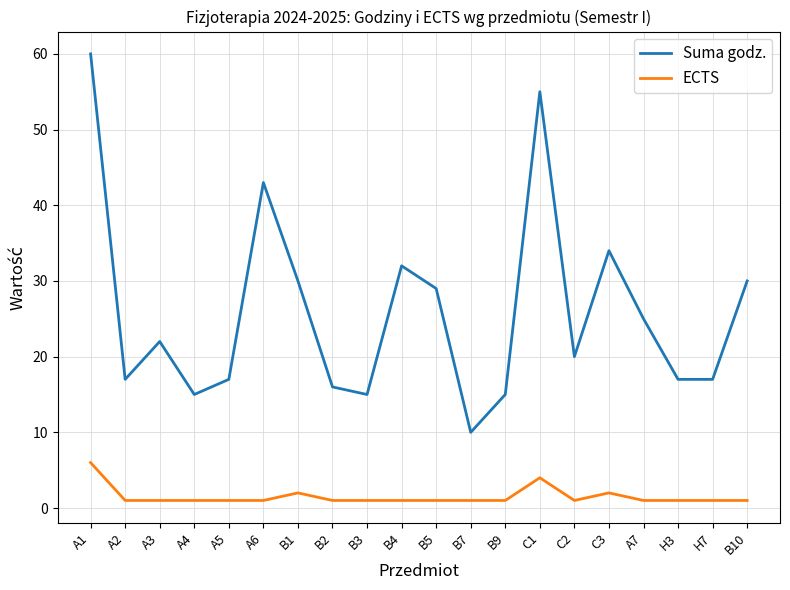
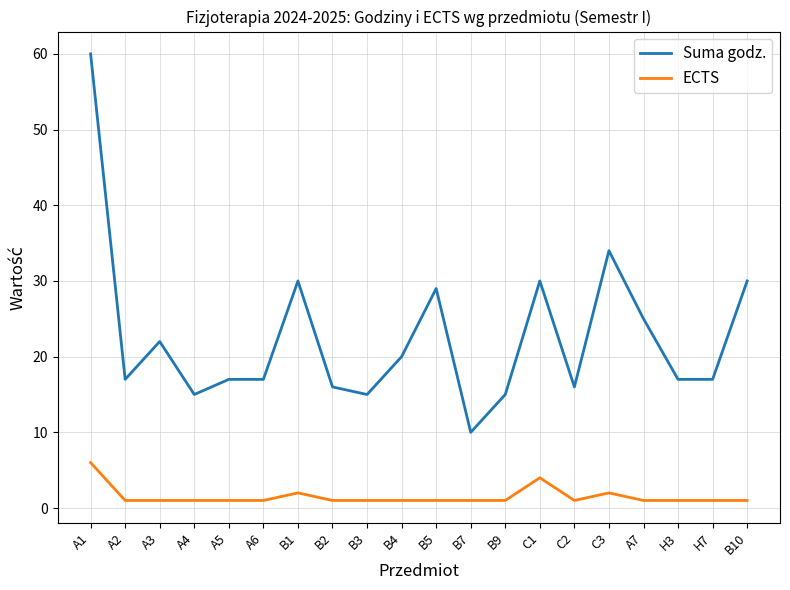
Suma godz., A6: 43 -> 17
Suma godz., B4: 32 -> 20
Suma godz., C1: 55 -> 30
Suma godz., C2: 20 -> 16
